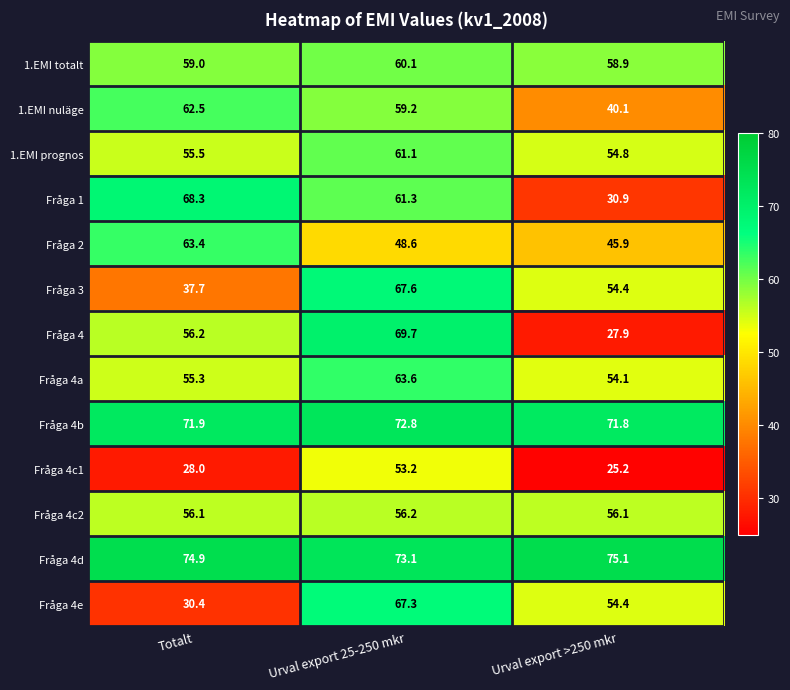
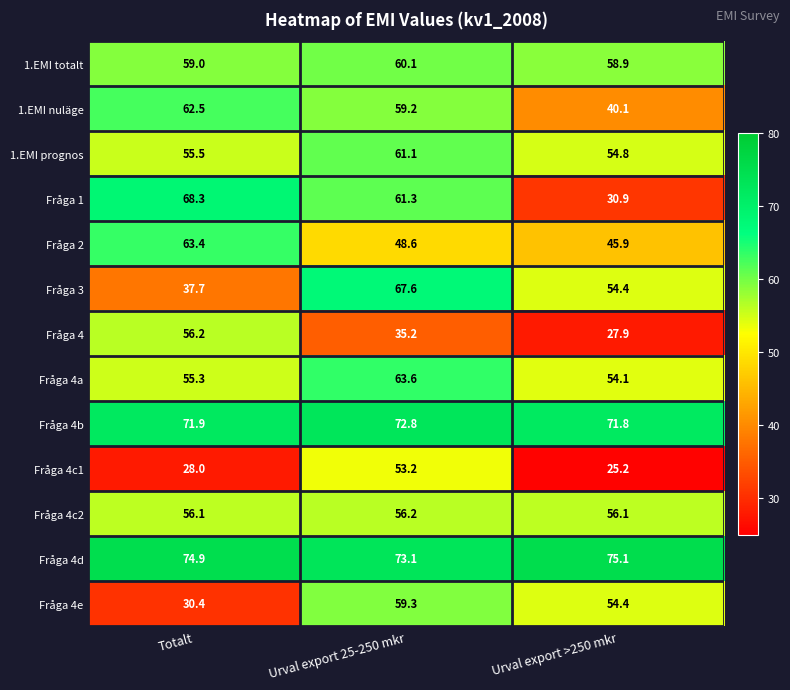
Fråga 4, Urval export 25-250 mkr: 69.7 -> 35.2
Fråga 4e, Urval export 25-250 mkr: 67.3 -> 59.3
